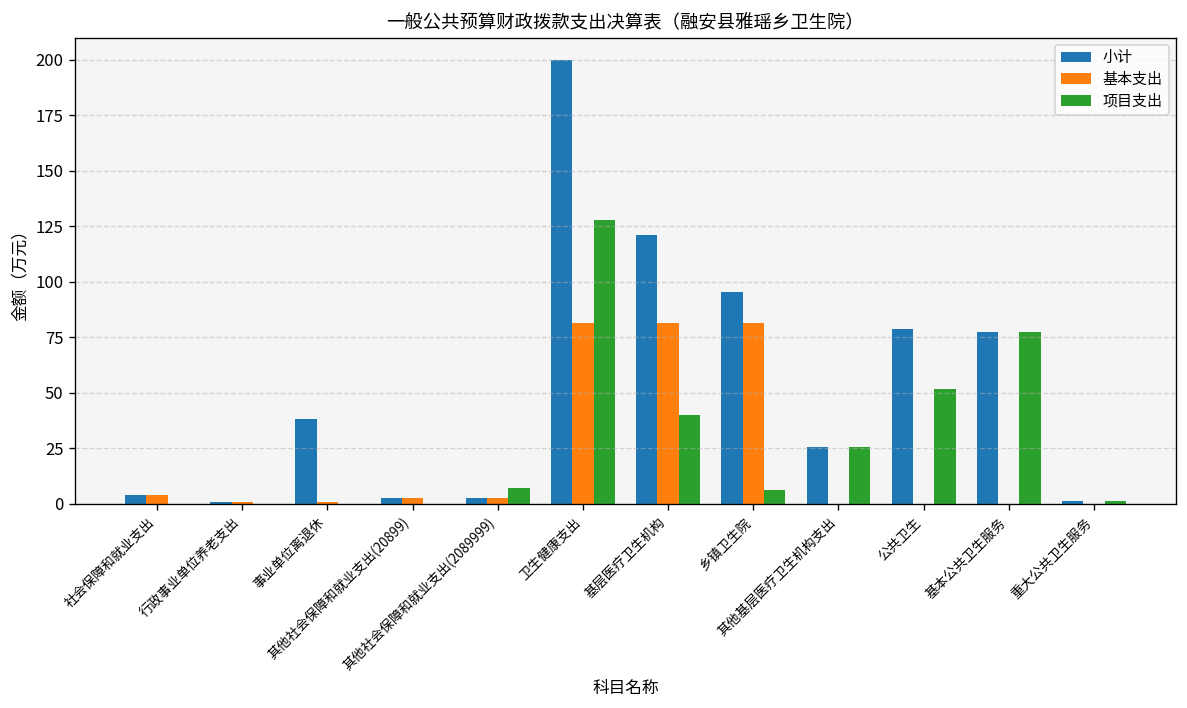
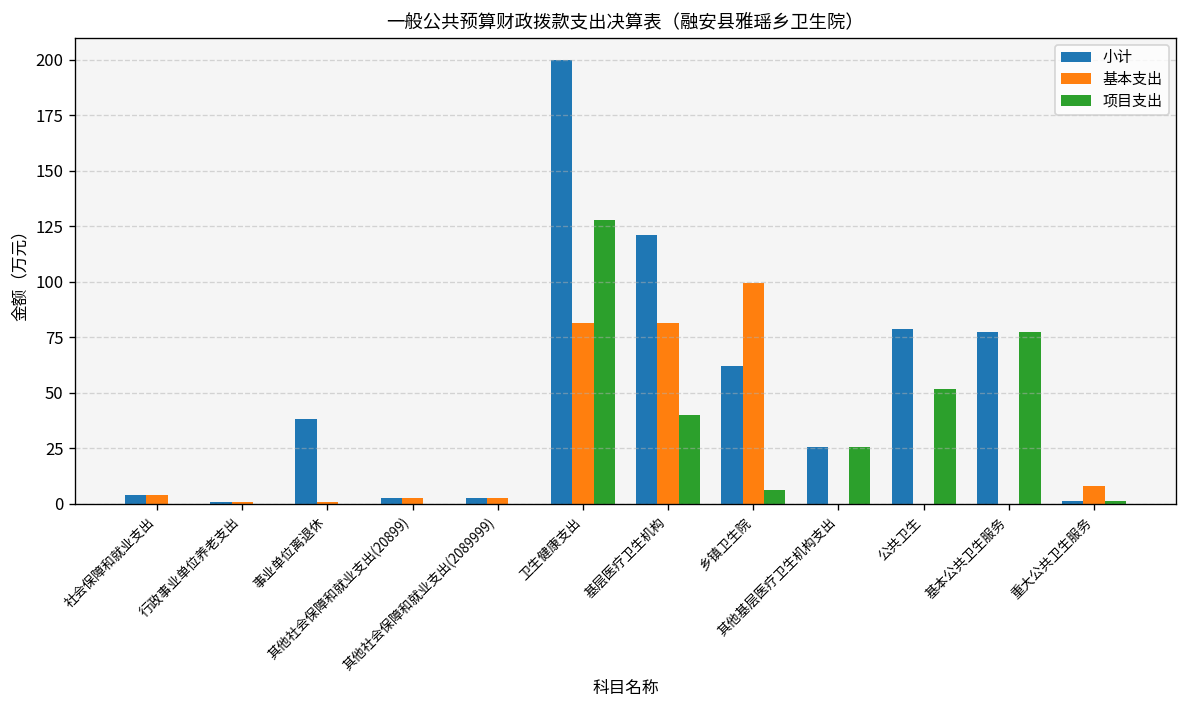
项目支出, 其他社会保障和就业支出(2089999): 7 -> 0
小计, 乡镇卫生院: 96 -> 62
基本支出, 乡镇卫生院: 81 -> 100
基本支出, 重大公共卫生服务: 0 -> 8
